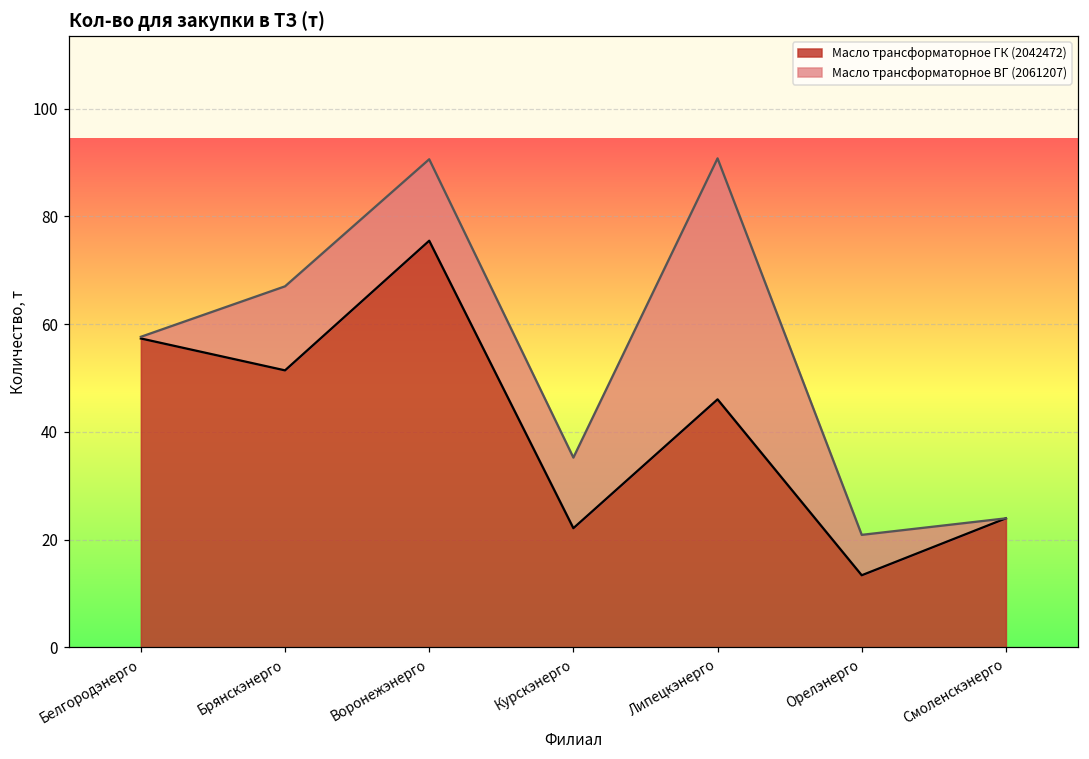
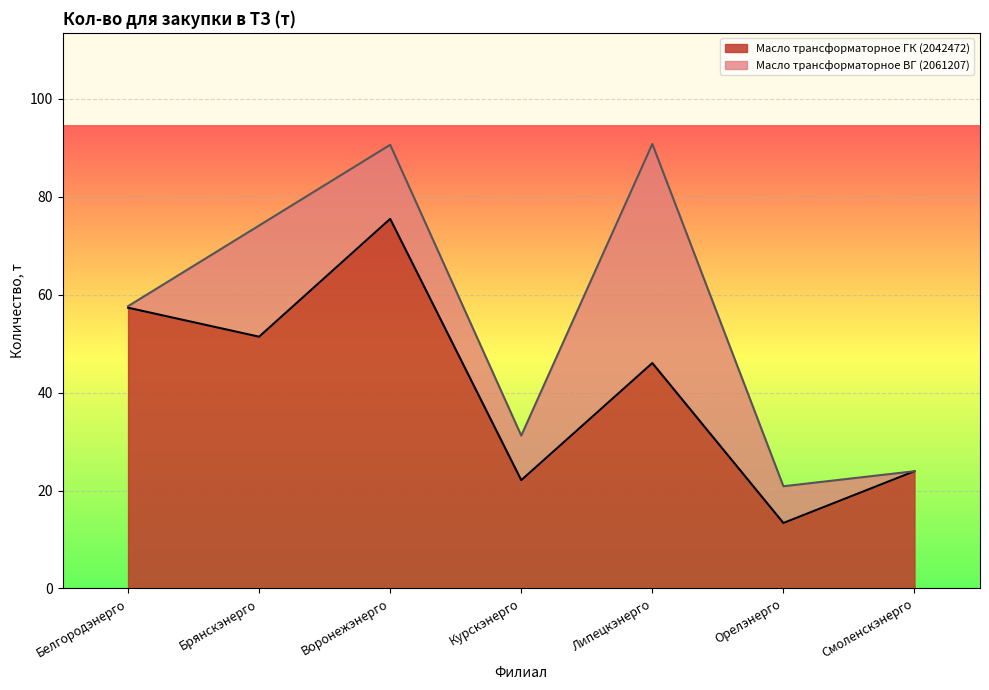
Масло трансформаторное ВГ (2061207), Брянскэнерго: 16 -> 23
Масло трансформаторное ВГ (2061207), Курскэнерго: 13 -> 9
